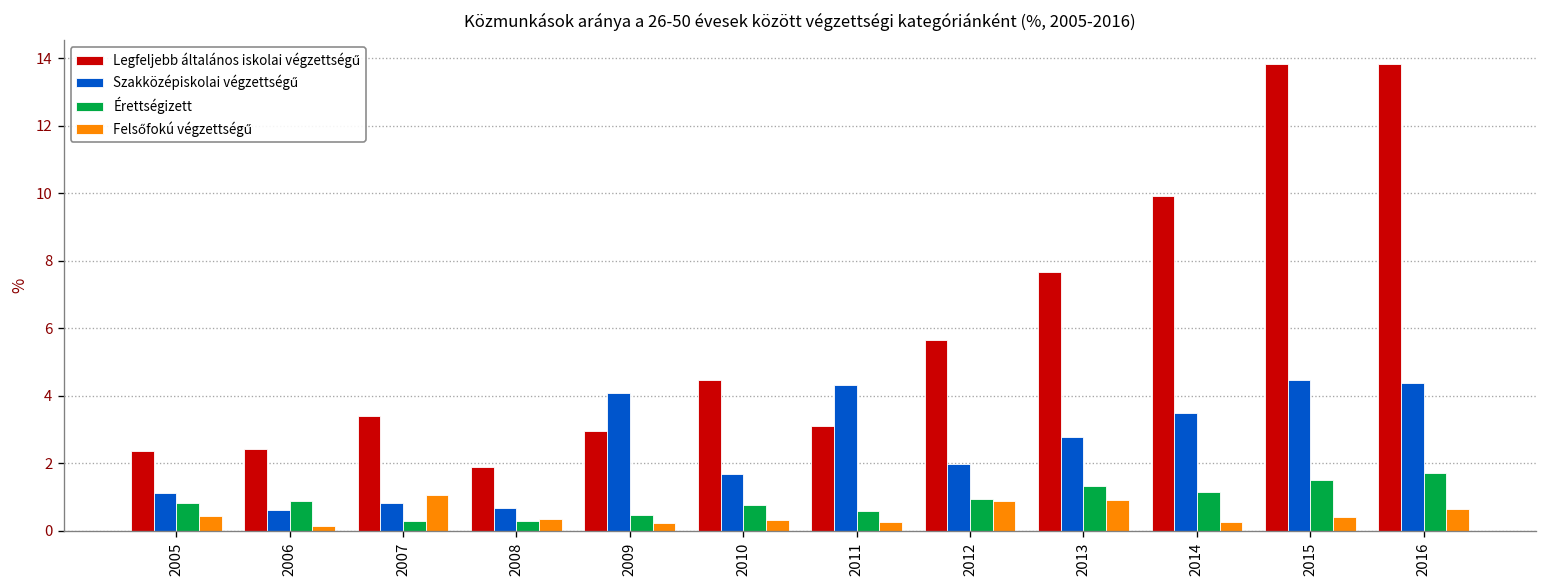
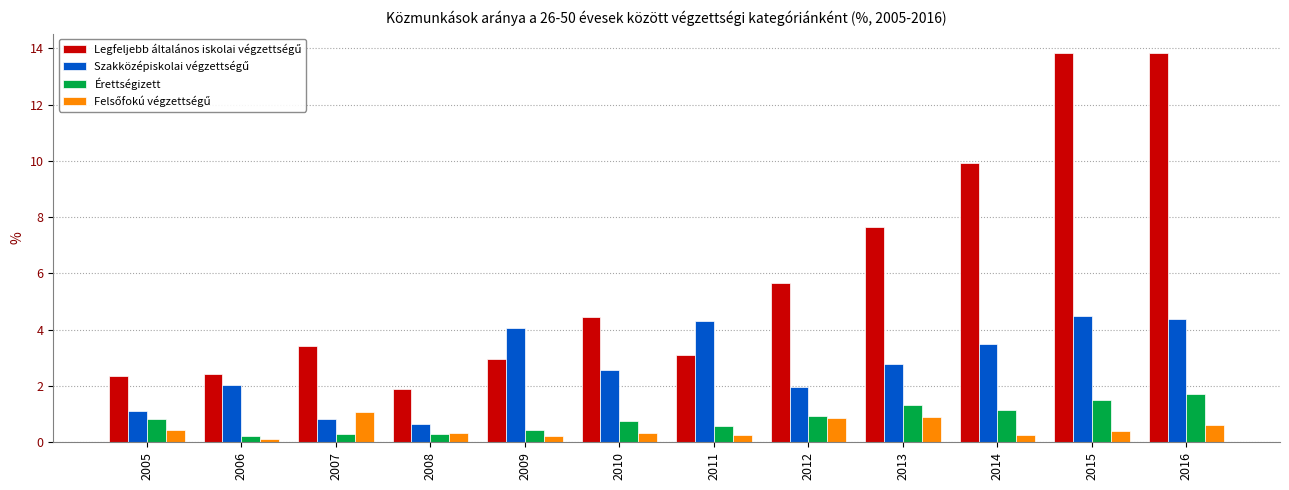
Szakközépiskolai végzettségű, 2006: 0.6 -> 2.0
Érettségizett, 2006: 0.9 -> 0.2
Szakközépiskolai végzettségű, 2010: 1.7 -> 2.6
